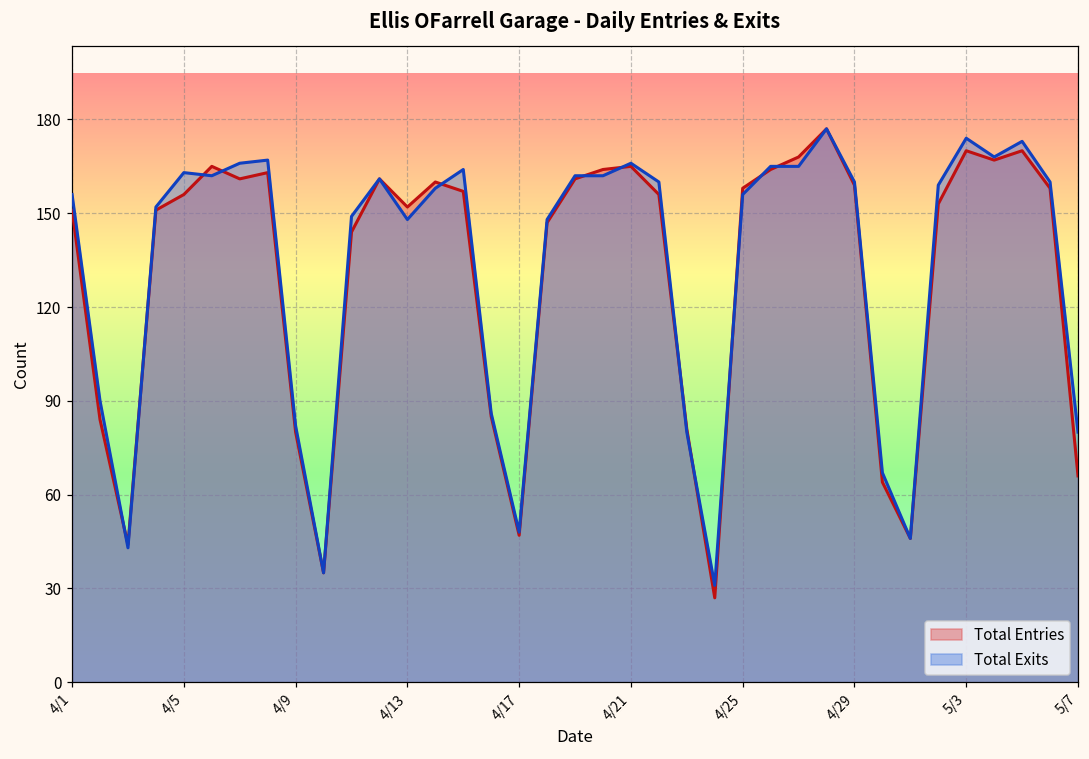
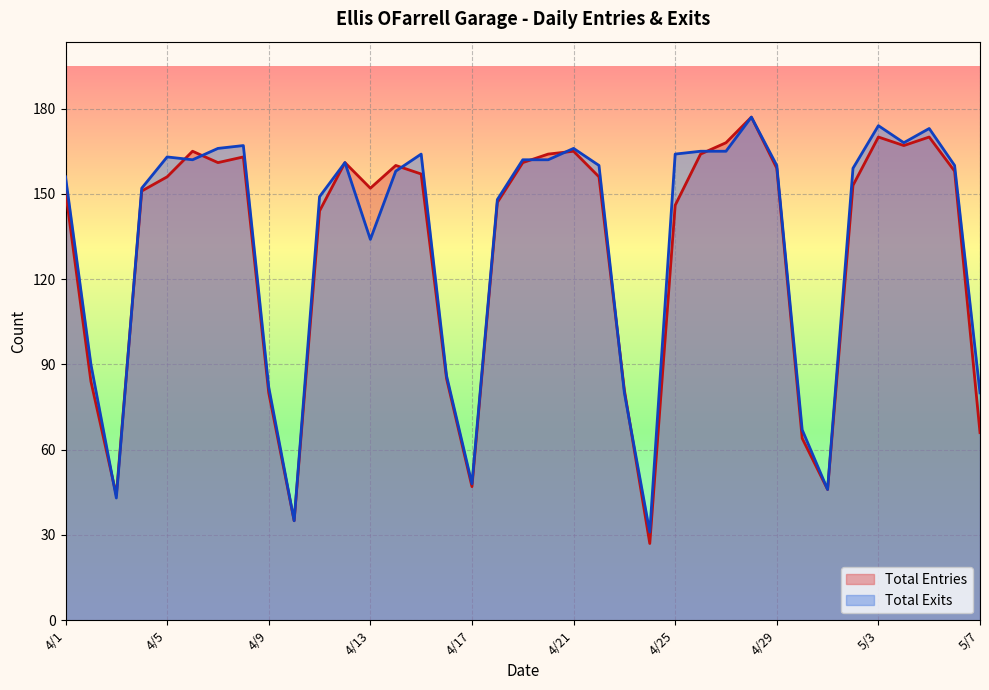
Total Exits, 4/13: 148 -> 134
Total Entries, 4/25: 158 -> 146
Total Exits, 4/25: 156 -> 164
